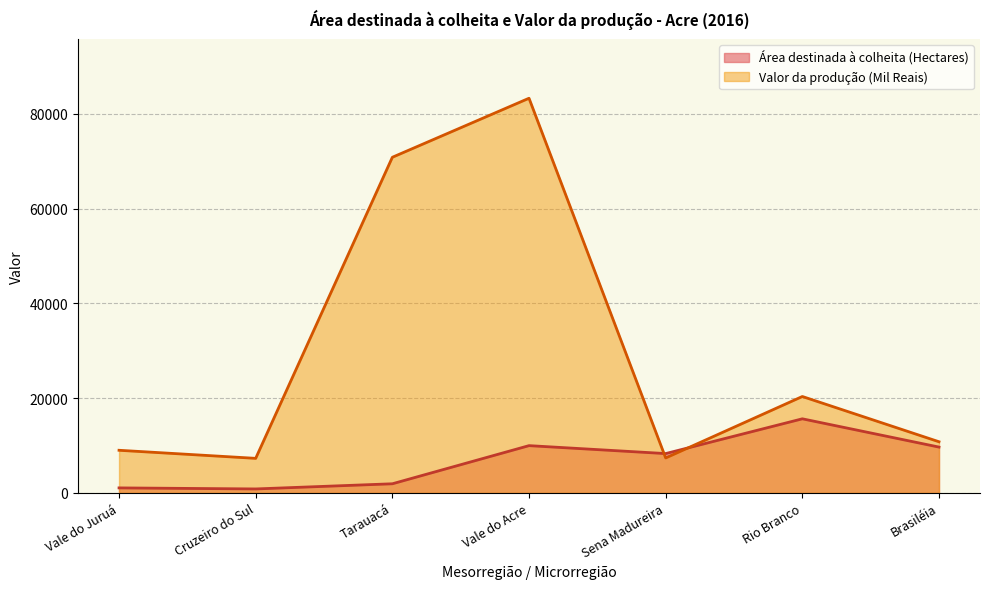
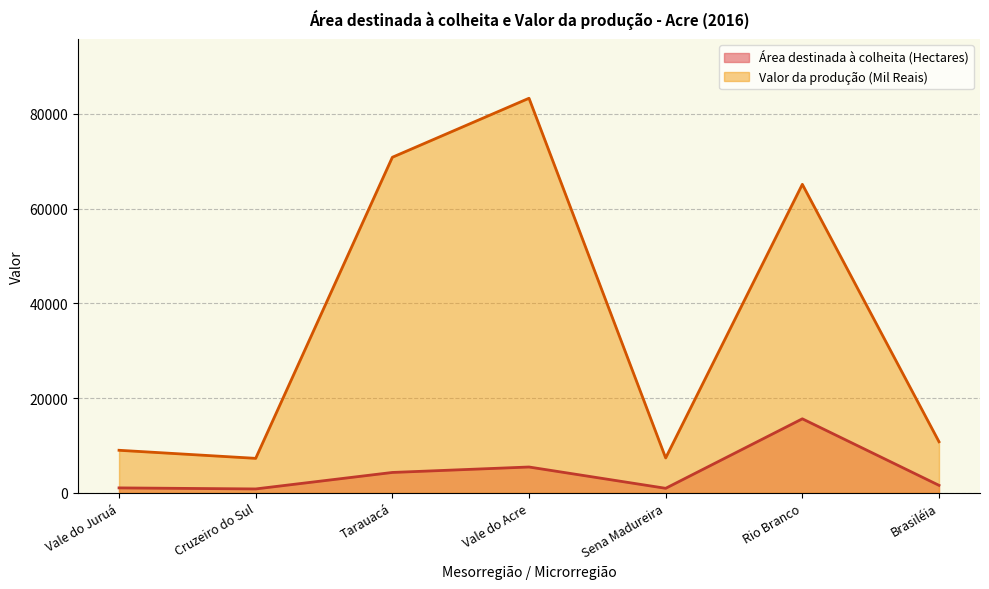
Área destinada à colheita (Hectares), Tarauacá: 2000 -> 4000
Área destinada à colheita (Hectares), Vale do Acre: 10000 -> 5000
Área destinada à colheita (Hectares), Sena Madureira: 8000 -> 1000
Valor da produção (Mil Reais), Rio Branco: 20000 -> 65000
Área destinada à colheita (Hectares), Brasiléia: 10000 -> 2000
